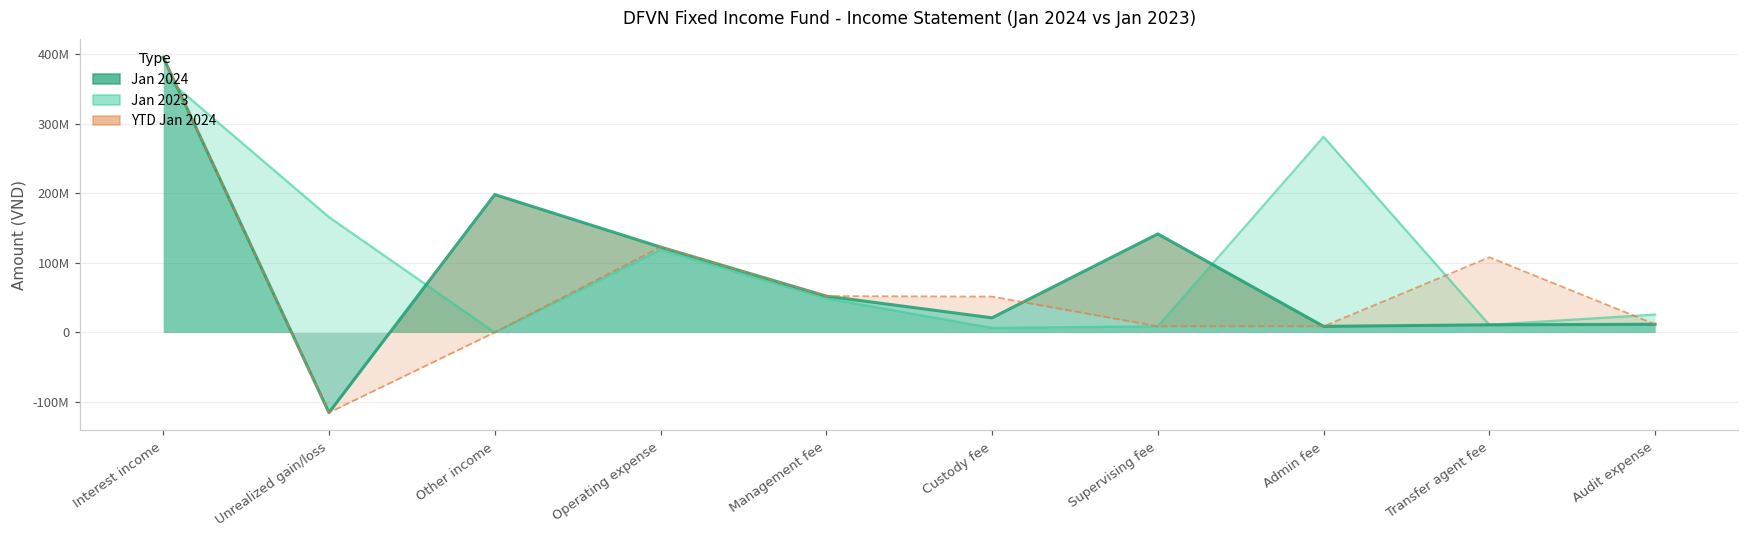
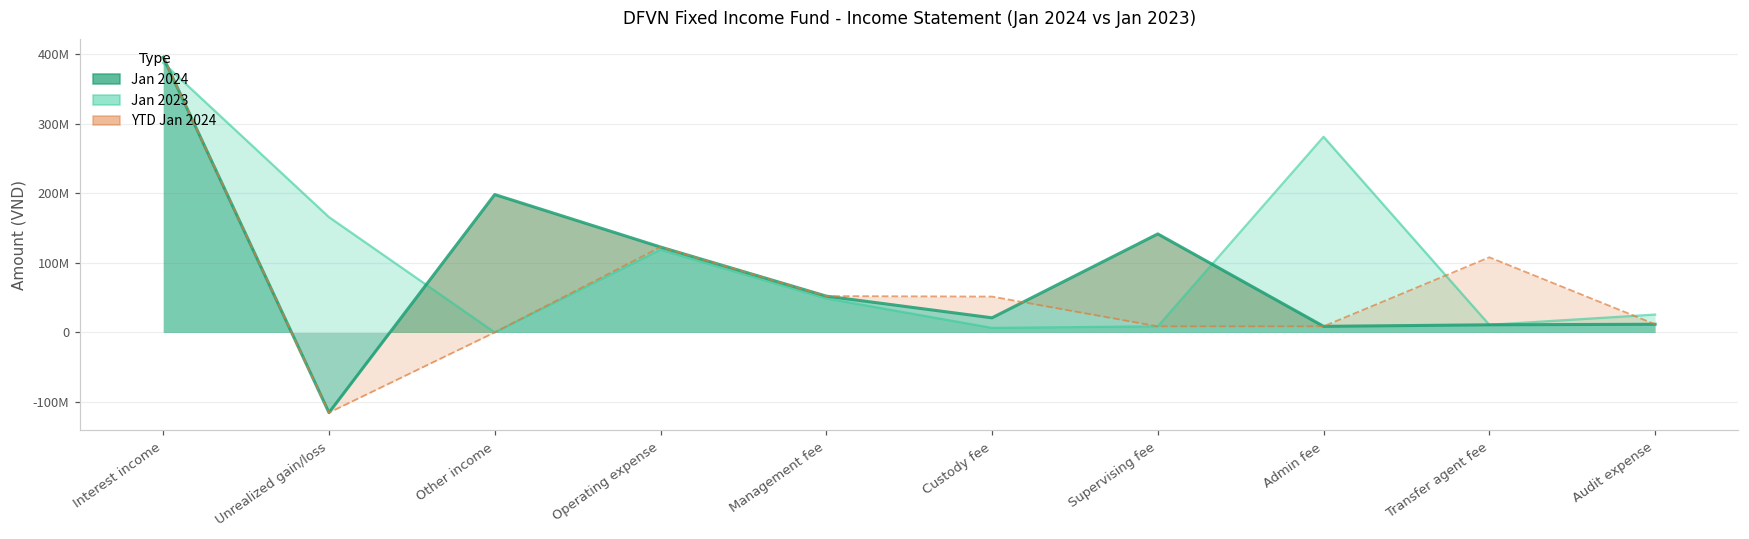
Jan 2023, Interest income: 370000000 -> 390000000
